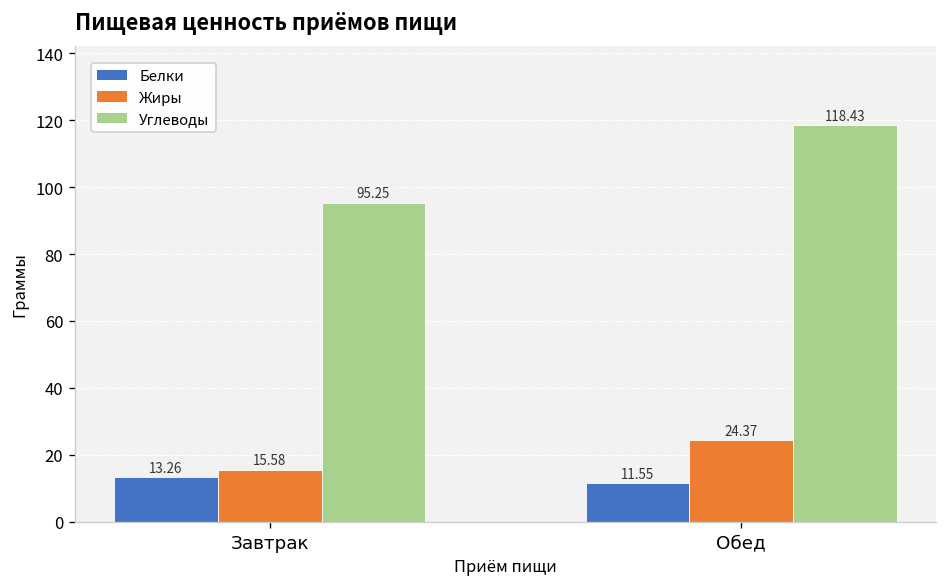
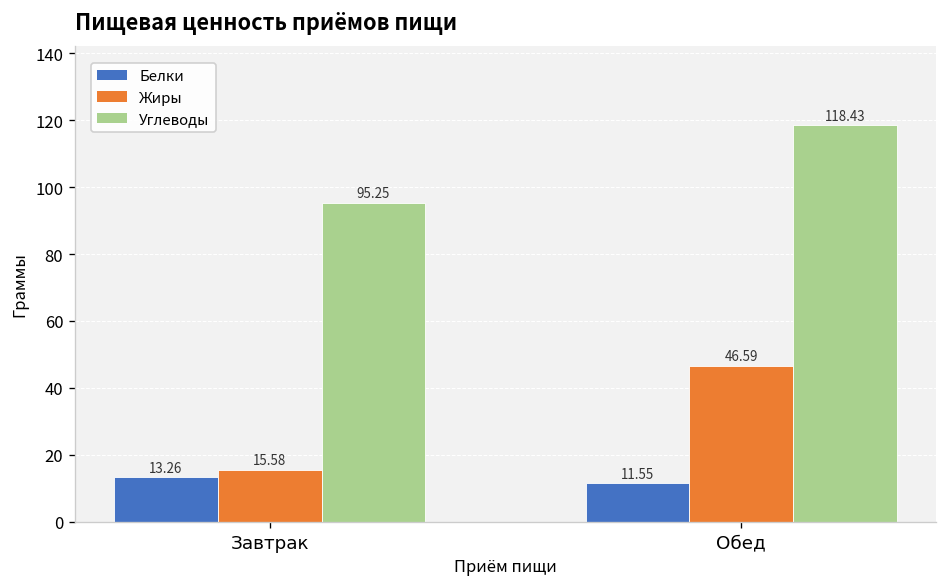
Жиры, Обед: 24.37 -> 46.59
